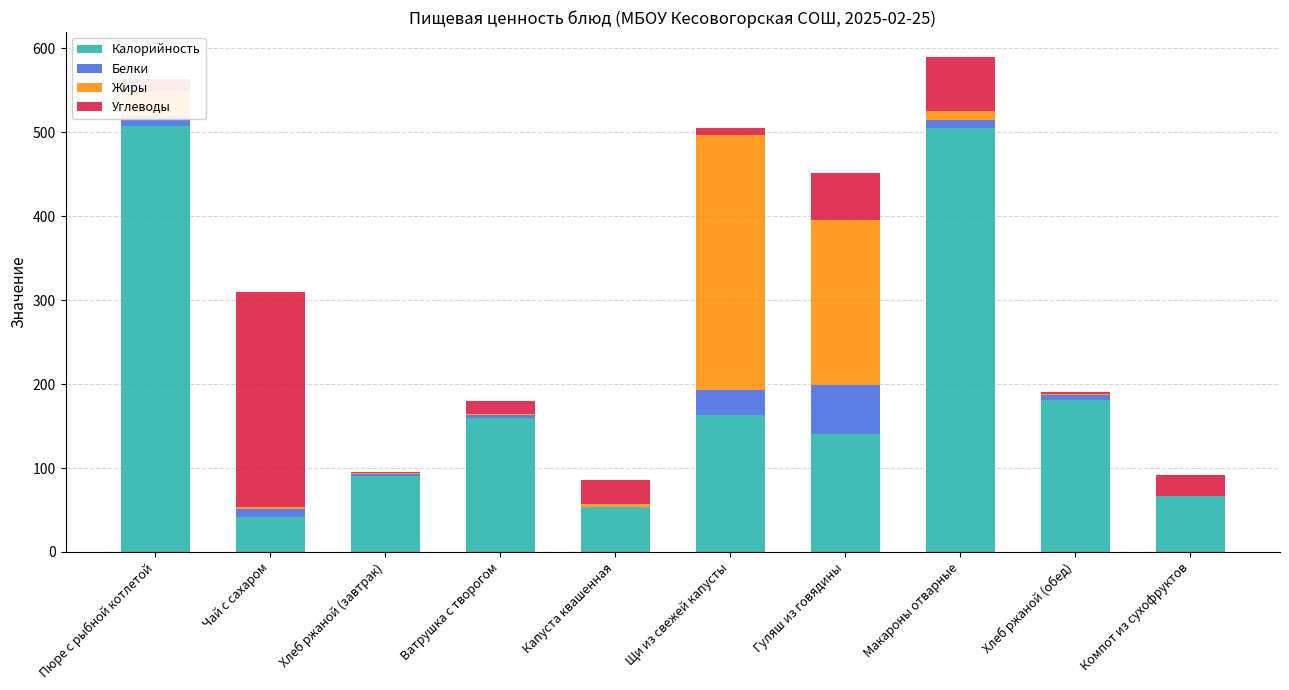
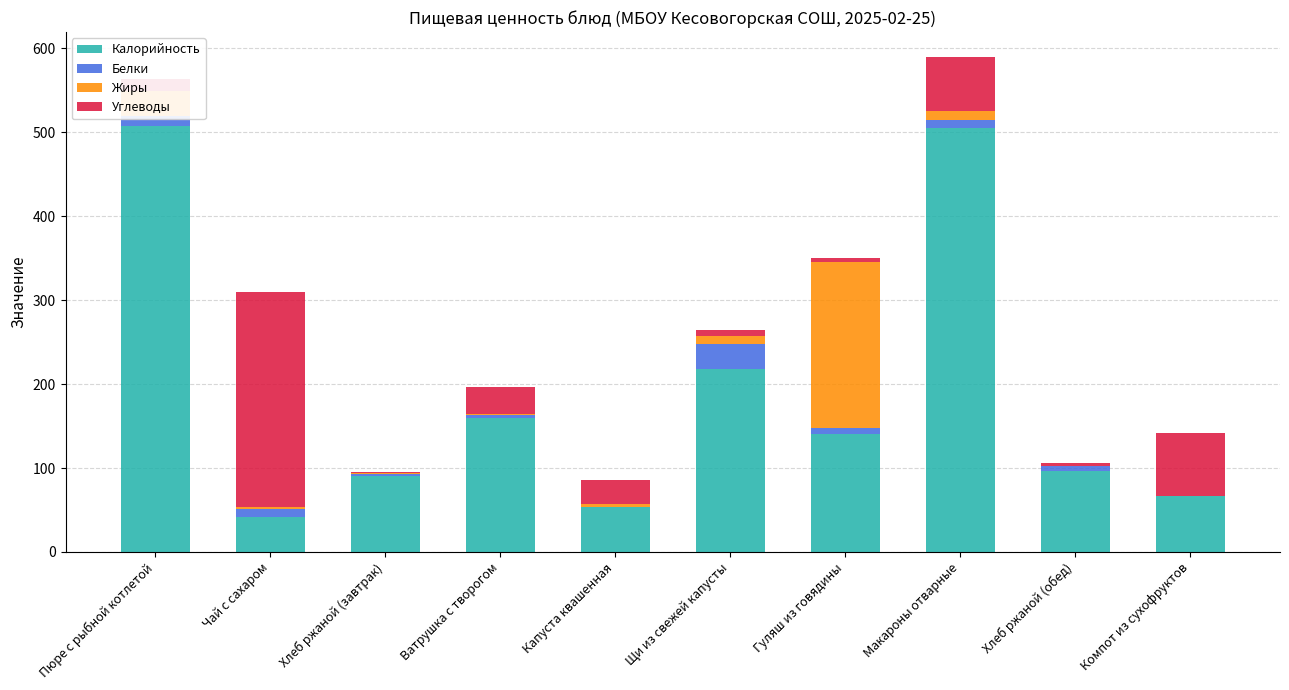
Углеводы, Ватрушка с творогом: 20 -> 30
Калорийность, Щи из свежей капусты: 160 -> 220
Жиры, Щи из свежей капусты: 300 -> 10
Белки, Гуляш из говядины: 60 -> 10
Углеводы, Гуляш из говядины: 60 -> 10
Калорийность, Хлеб ржаной (обед): 180 -> 100
Углеводы, Компот из сухофруктов: 30 -> 80
